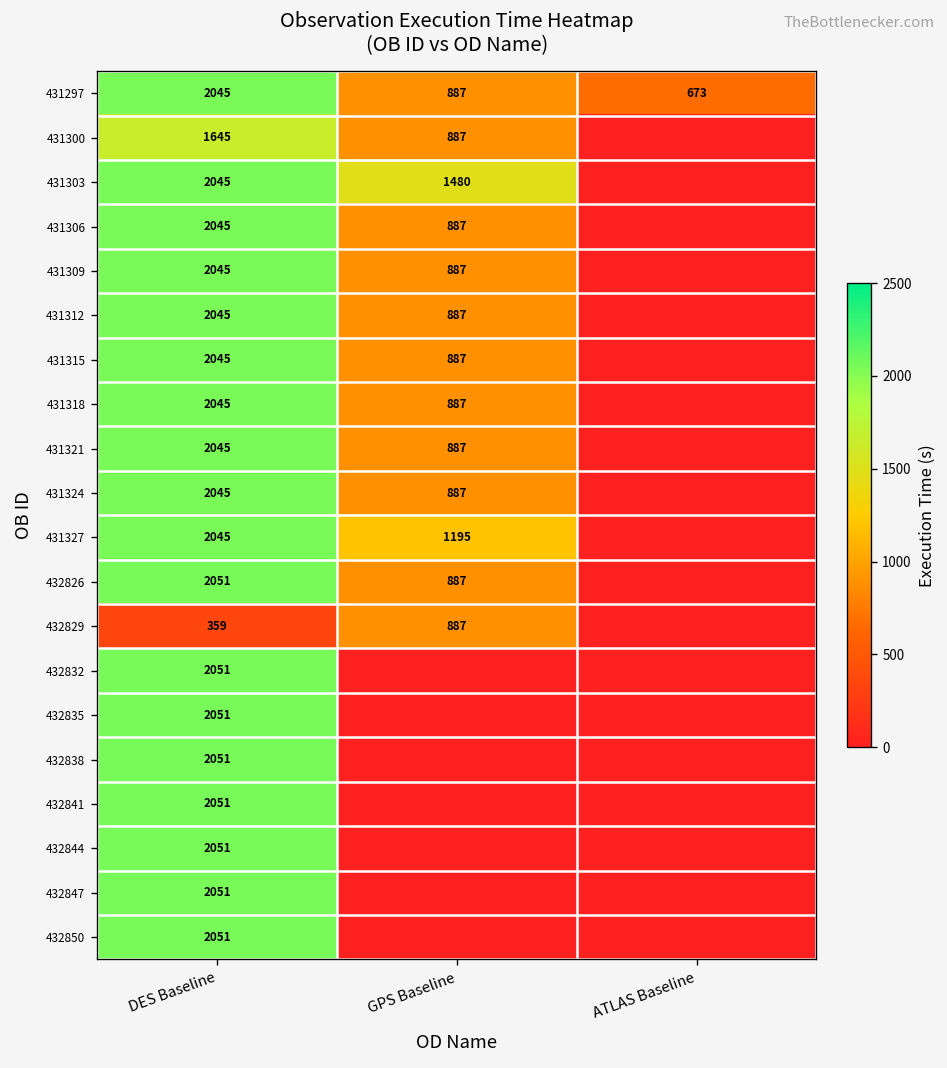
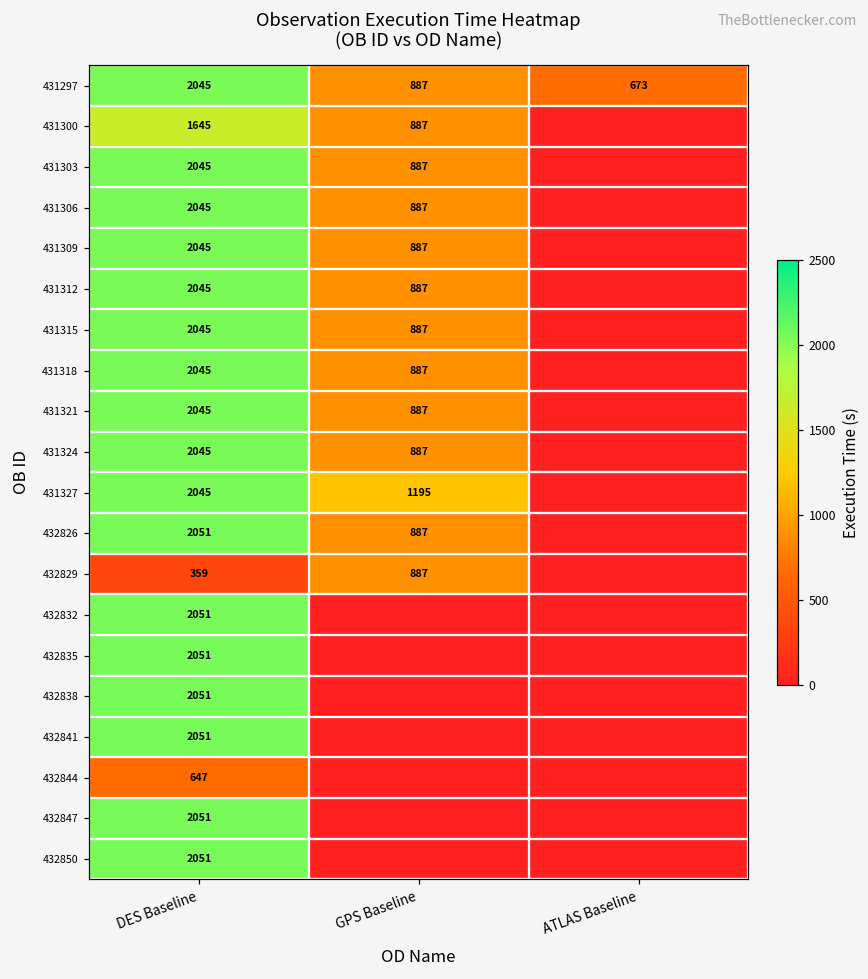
431303, GPS Baseline: 1480 -> 887
432844, DES Baseline: 2051 -> 647
